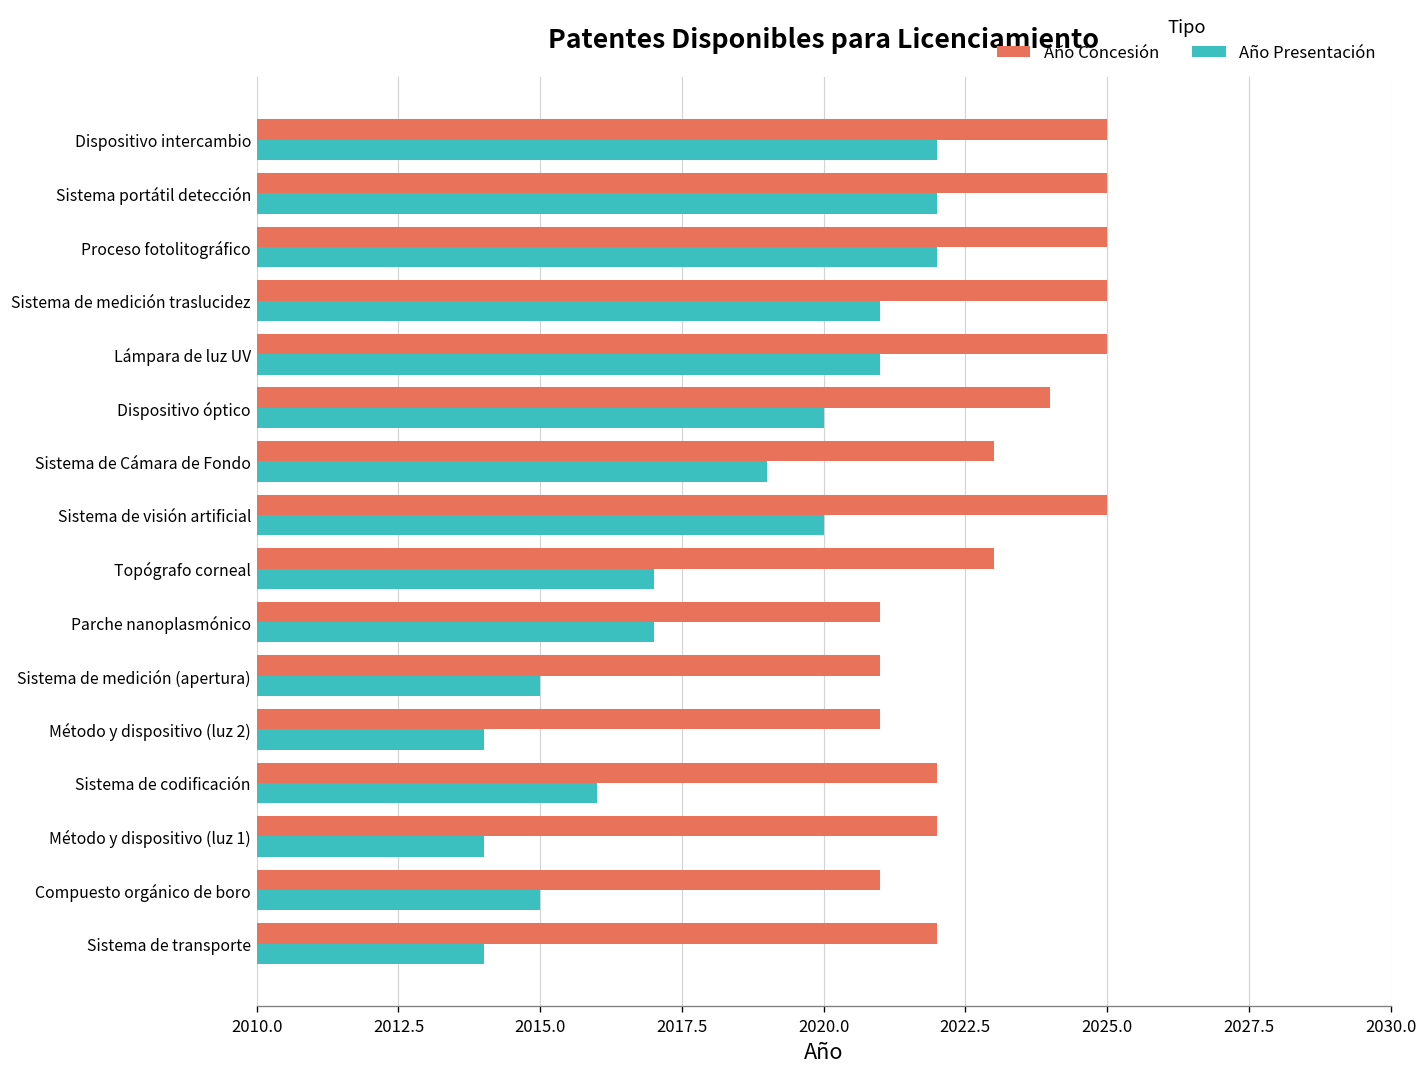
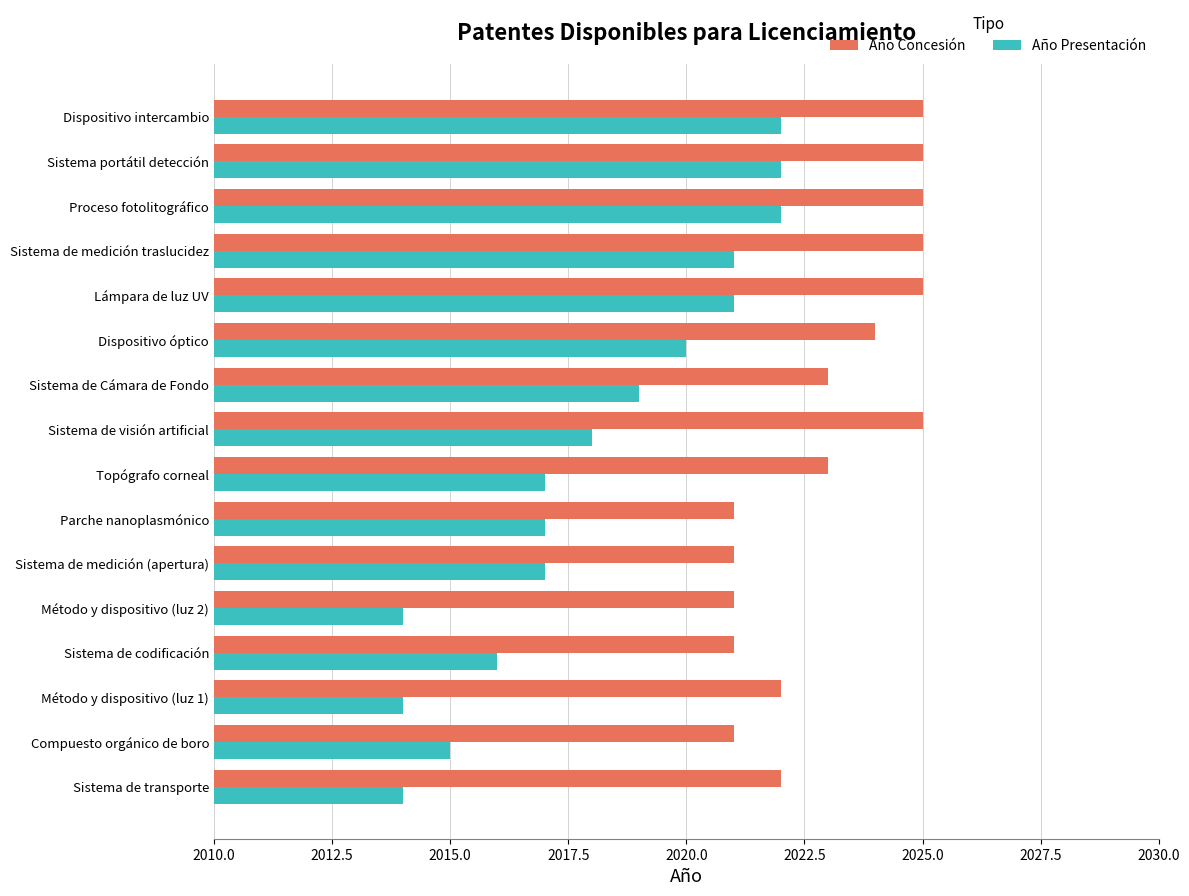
Año Presentación, Sistema de visión artificial: 2020 -> 2018
Año Presentación, Sistema de medición (apertura): 2015 -> 2017
Año Concesión, Sistema de codificación: 2022 -> 2021
